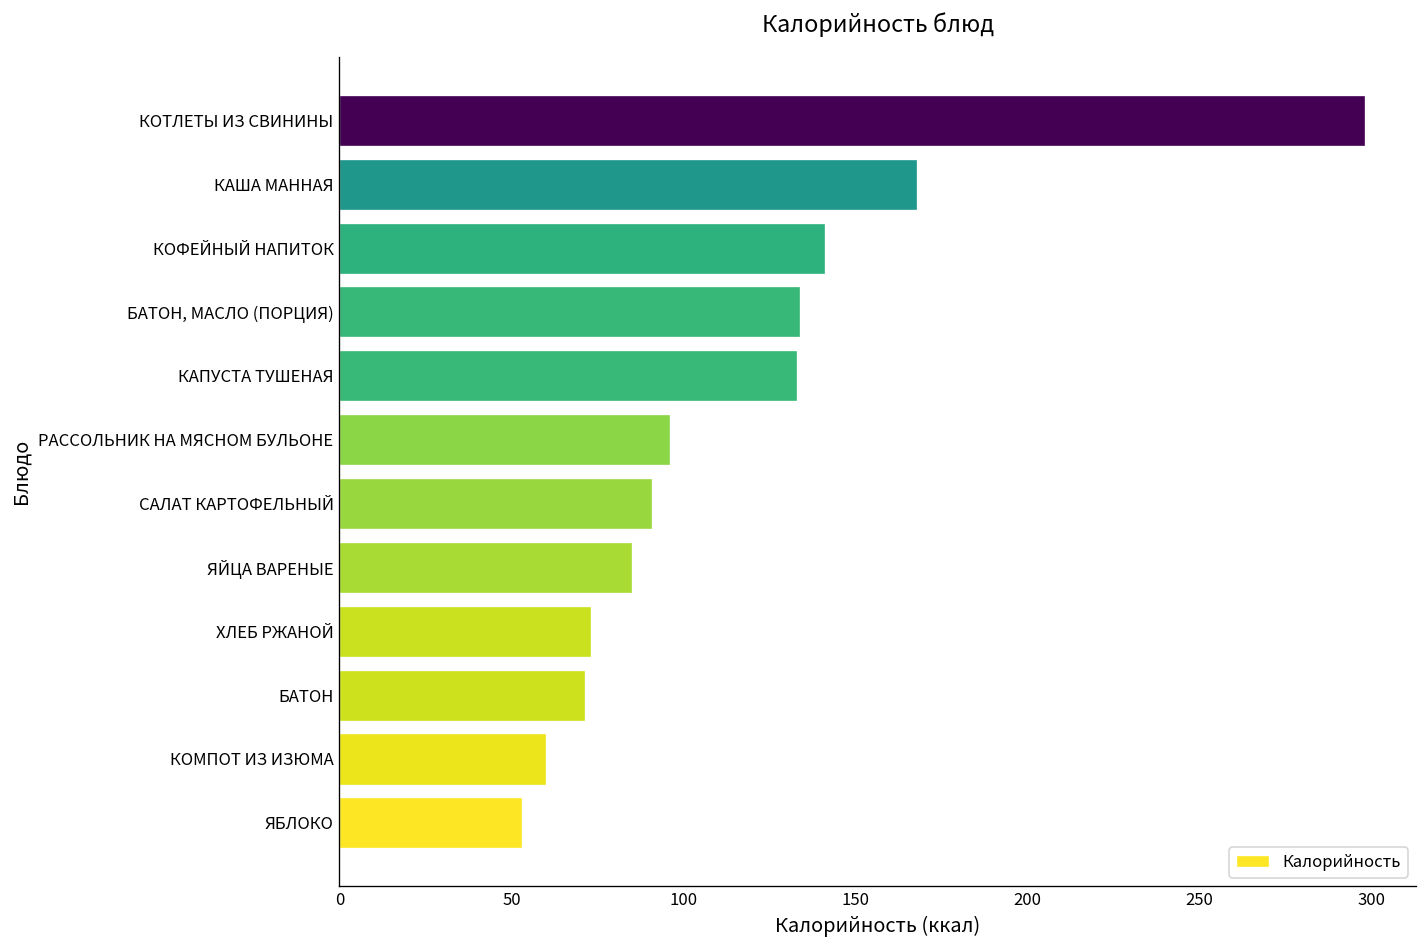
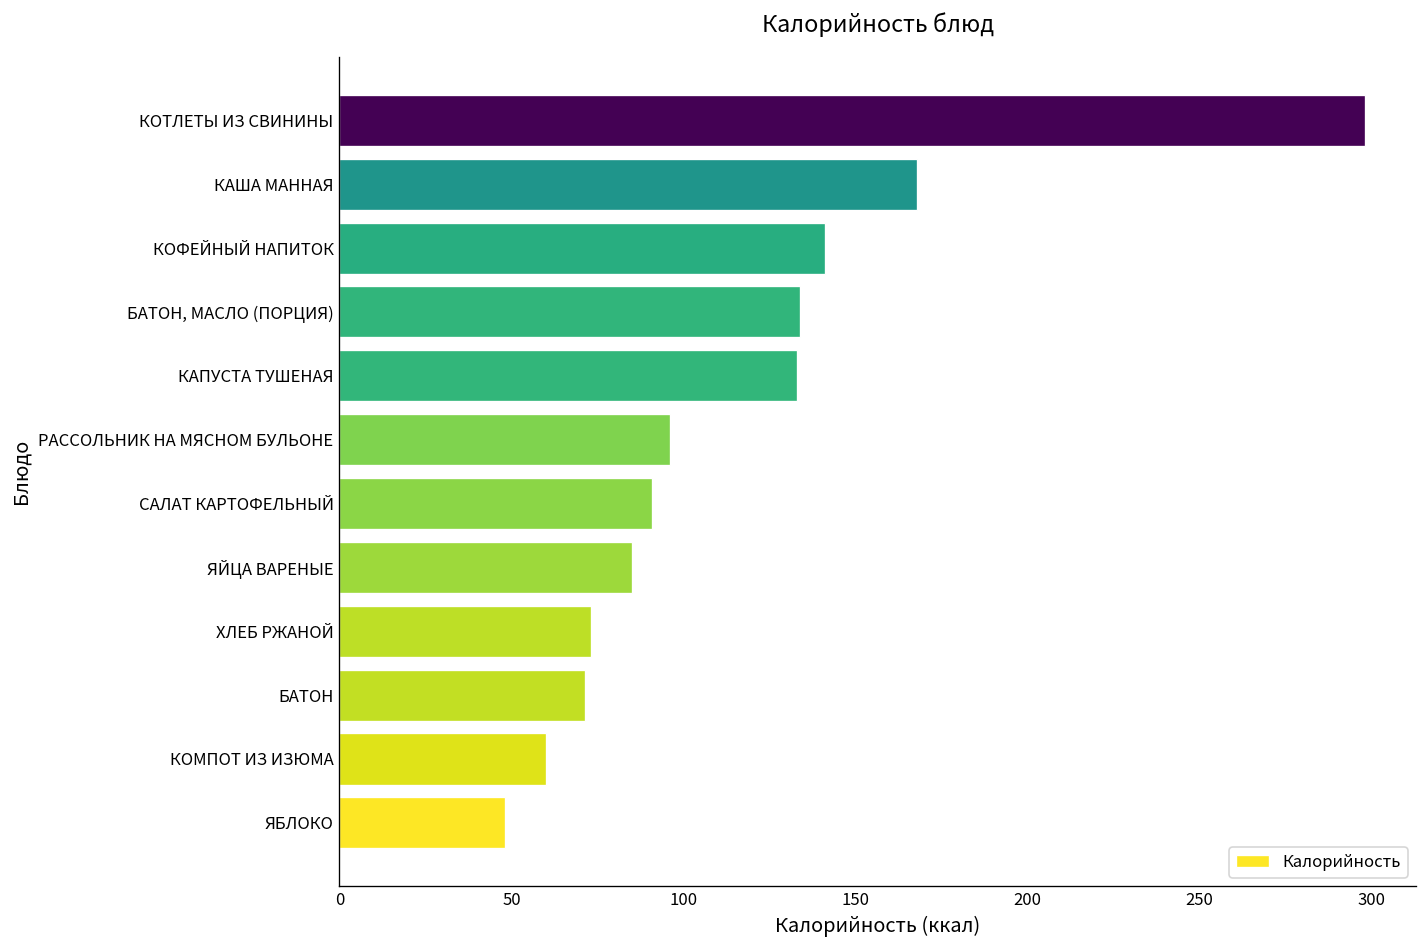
ЯБЛОКО: 53 -> 48
